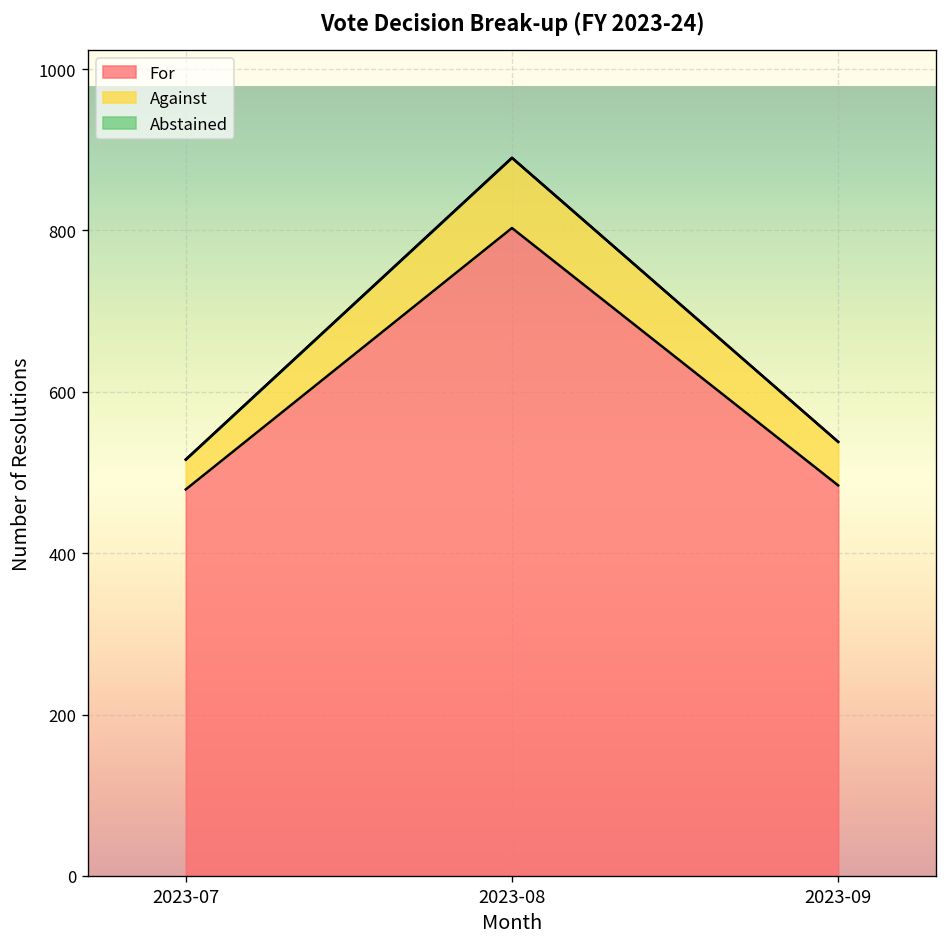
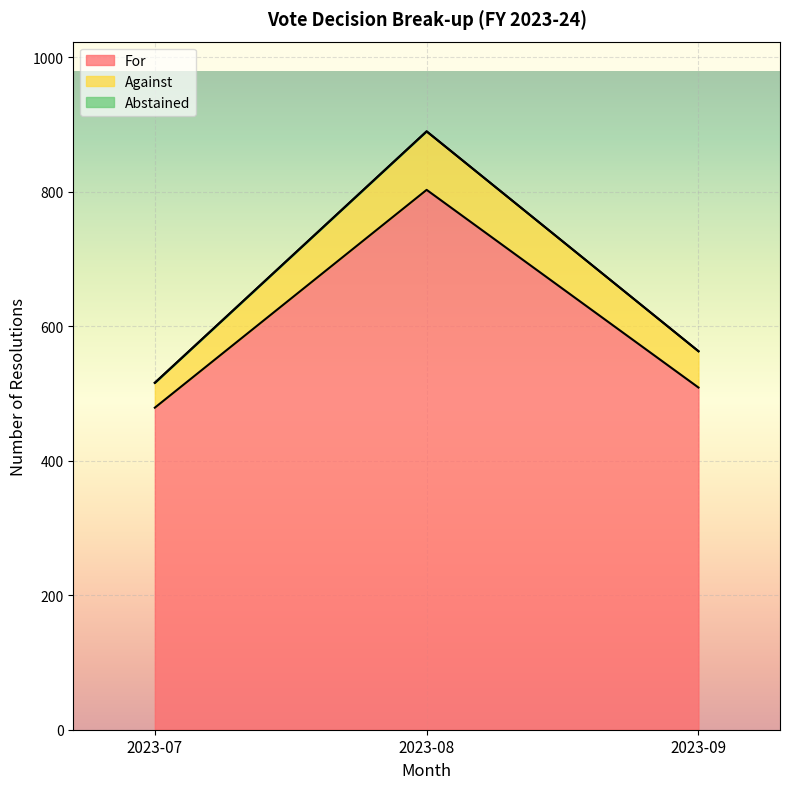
For, 2023-09: 480 -> 510
